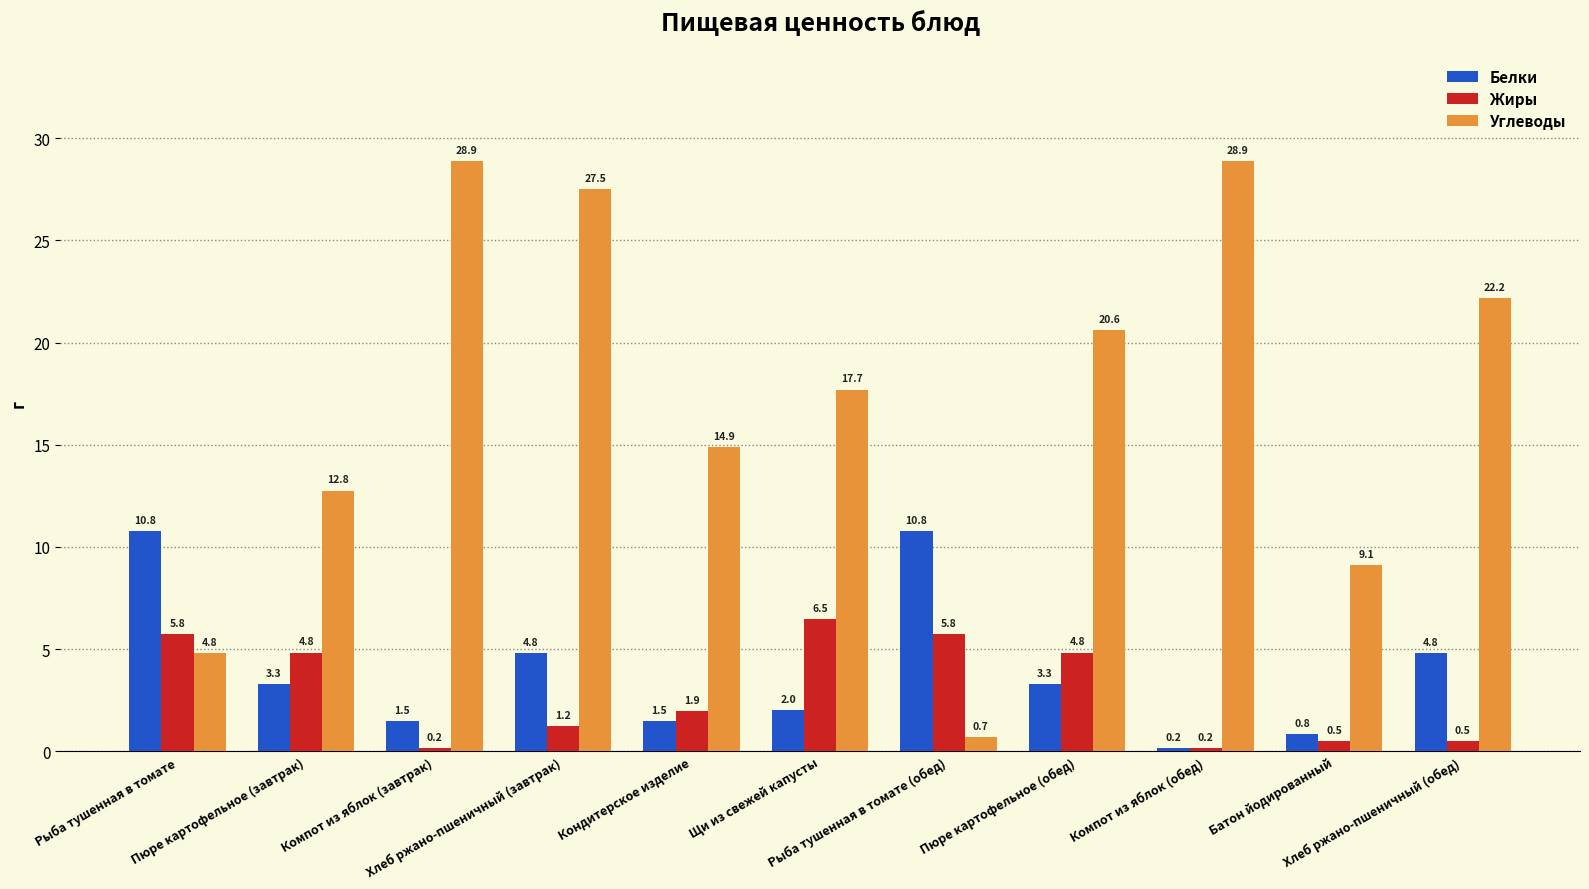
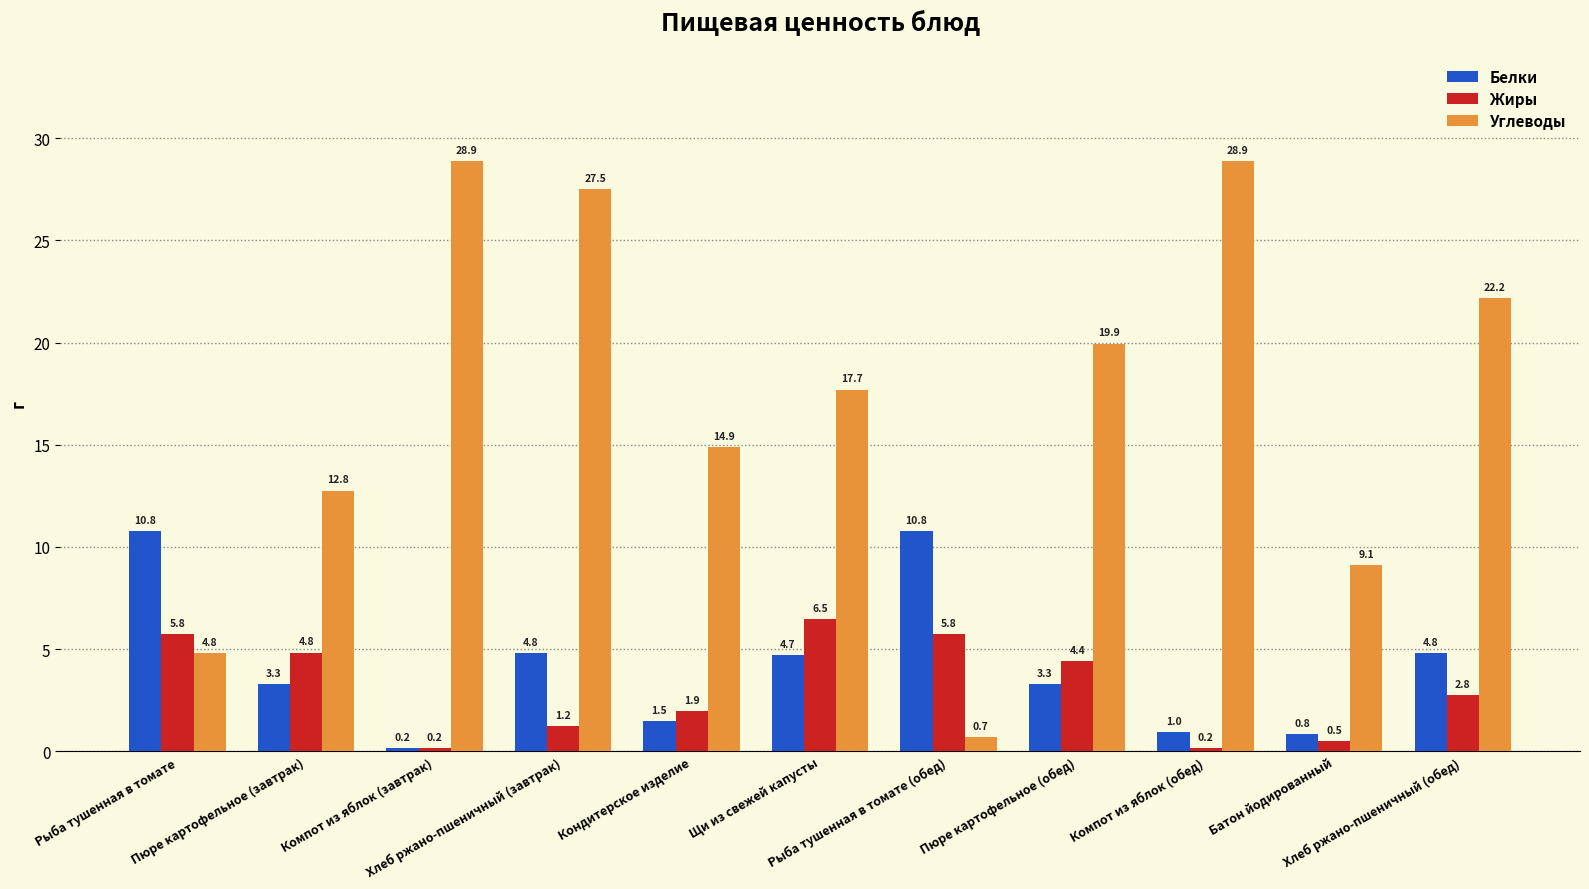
Белки, Компот из яблок (завтрак): 1.5 -> 0.2
Белки, Щи из свежей капусты: 2.0 -> 4.7
Жиры, Пюре картофельное (обед): 4.8 -> 4.4
Углеводы, Пюре картофельное (обед): 20.6 -> 19.9
Белки, Компот из яблок (обед): 0.2 -> 1.0
Жиры, Хлеб ржано-пшеничный (обед): 0.5 -> 2.8
